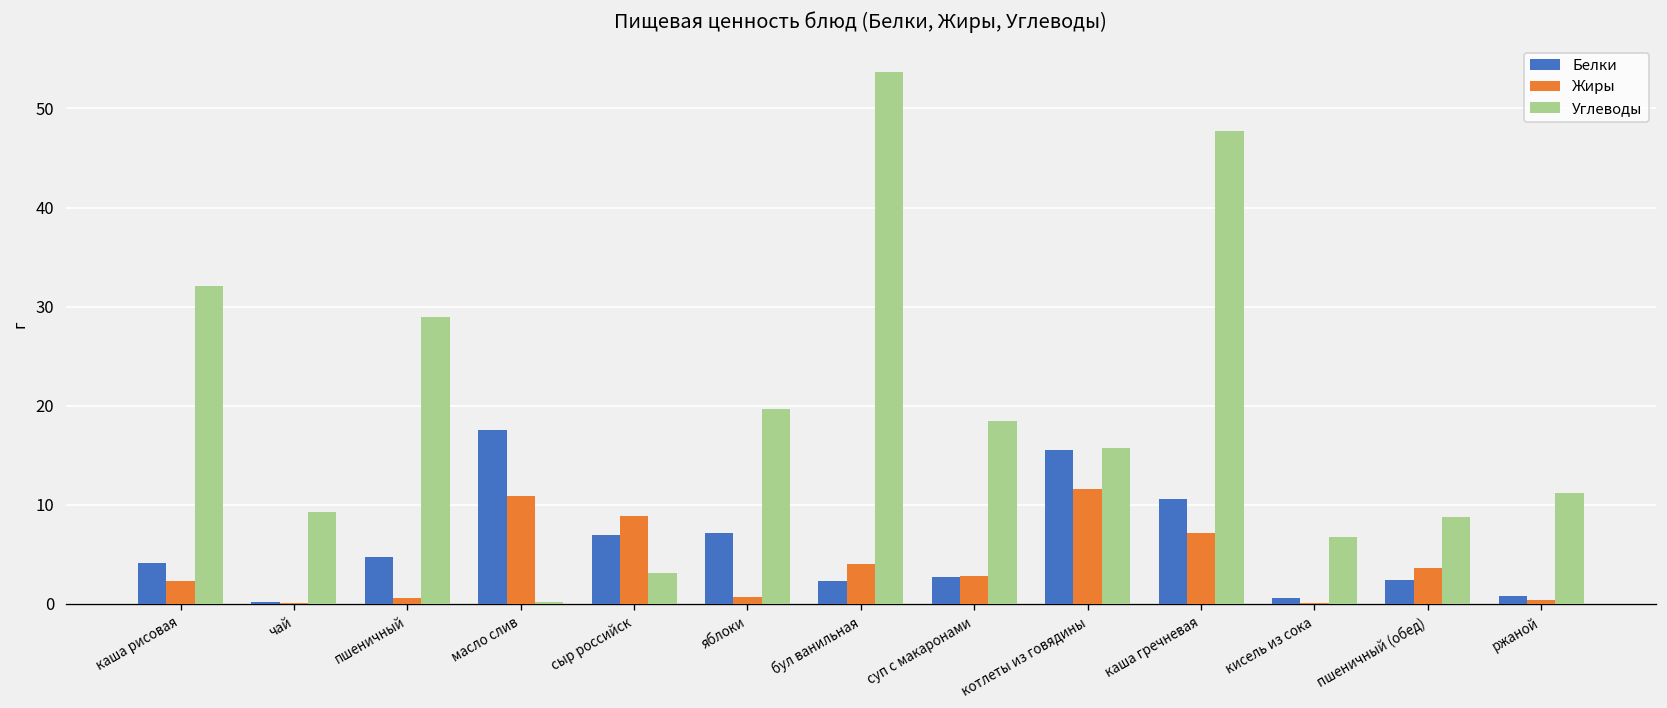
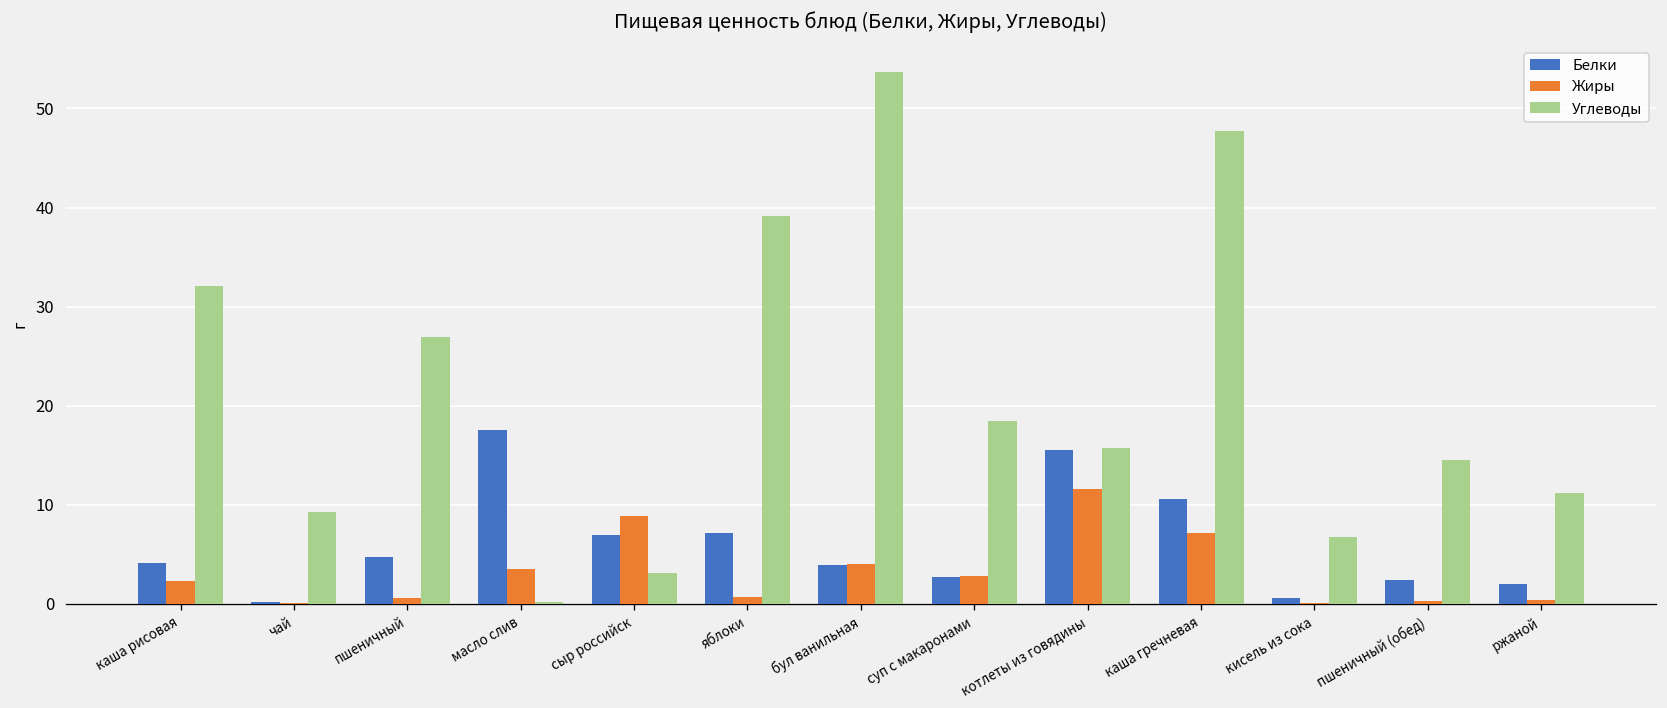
Углеводы, пшеничный: 29 -> 27
Жиры, масло слив: 11 -> 4
Углеводы, яблоки: 20 -> 39
Белки, бул ванильная: 2 -> 4
Жиры, пшеничный (обед): 4 -> 0
Углеводы, пшеничный (обед): 9 -> 14
Белки, ржаной: 1 -> 2
